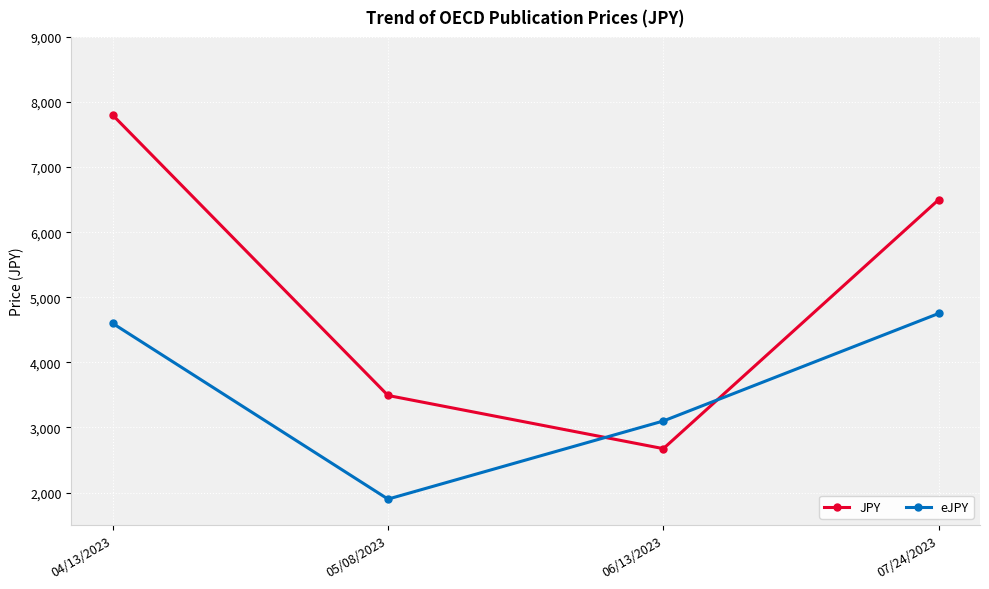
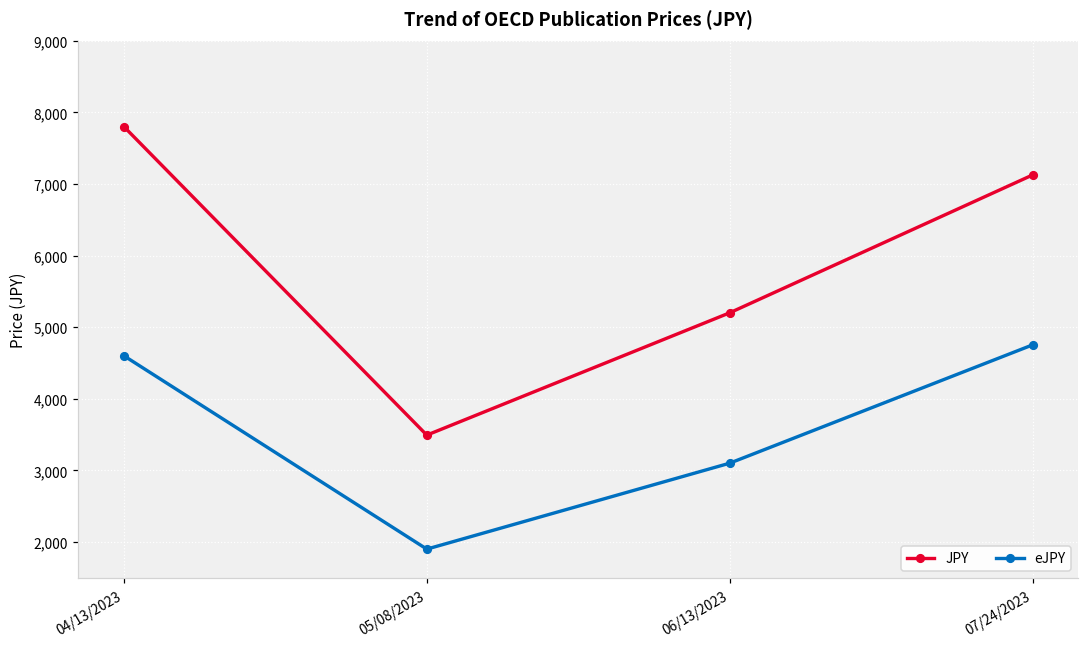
JPY, 06/13/2023: 2,700 -> 5,200
JPY, 07/24/2023: 6,500 -> 7,100
